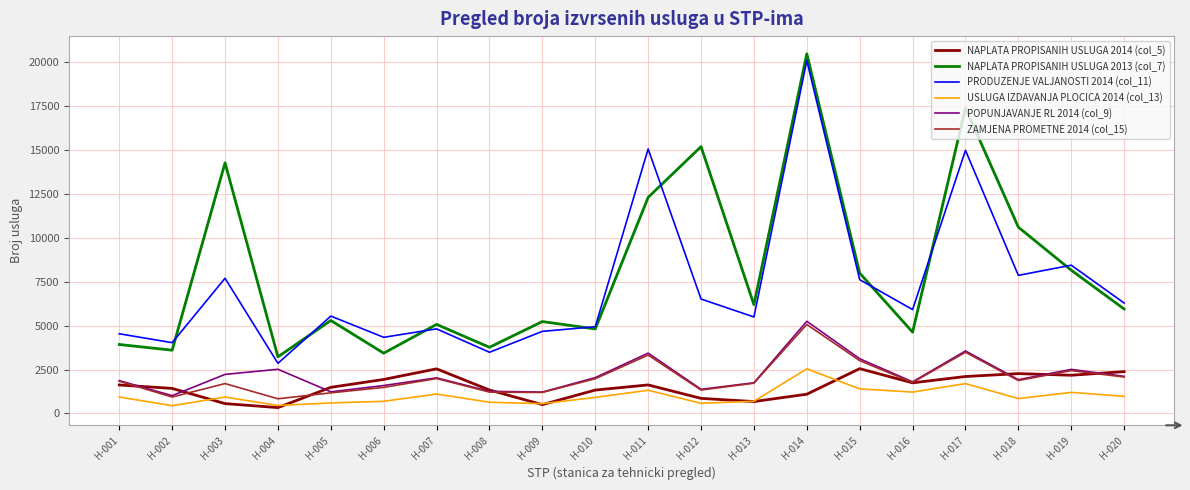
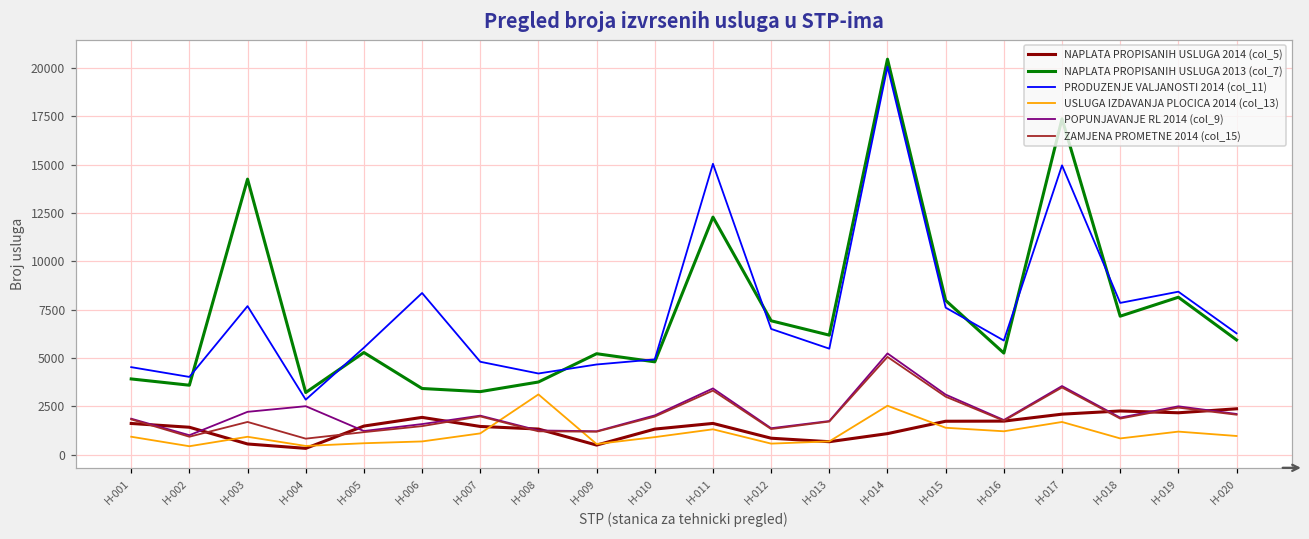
PRODUZENJE VALJANOSTI 2014 (col_11), H-006: 4300 -> 8400
NAPLATA PROPISANIH USLUGA 2014 (col_5), H-007: 2500 -> 1500
NAPLATA PROPISANIH USLUGA 2013 (col_7), H-007: 5100 -> 3300
PRODUZENJE VALJANOSTI 2014 (col_11), H-008: 3500 -> 4200
USLUGA IZDAVANJA PLOCICA 2014 (col_13), H-008: 600 -> 3100
NAPLATA PROPISANIH USLUGA 2013 (col_7), H-012: 15200 -> 6900
NAPLATA PROPISANIH USLUGA 2014 (col_5), H-015: 2500 -> 1700
NAPLATA PROPISANIH USLUGA 2013 (col_7), H-016: 4600 -> 5300
NAPLATA PROPISANIH USLUGA 2013 (col_7), H-018: 10600 -> 7200
